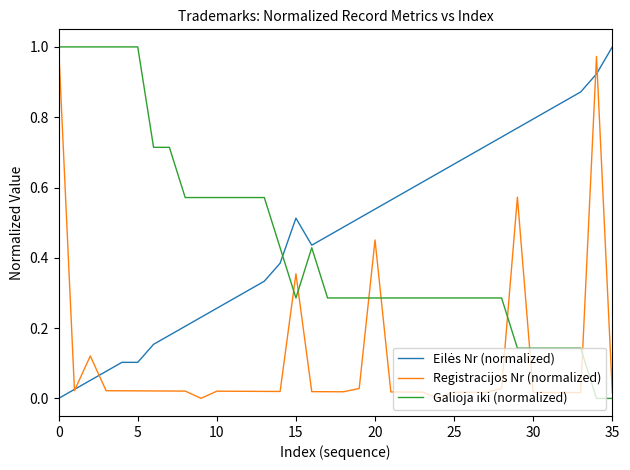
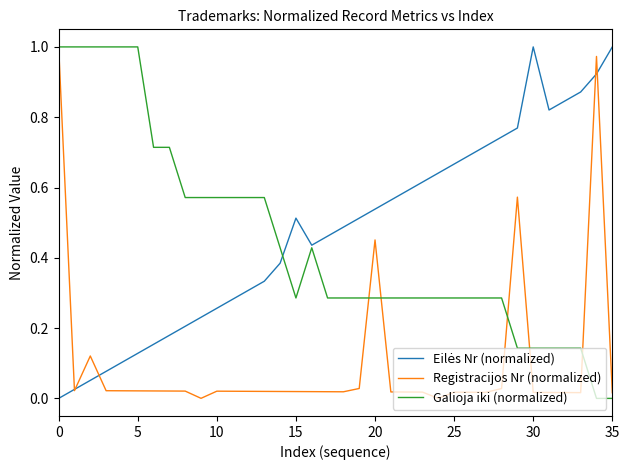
Eilės Nr (normalized), 5: 0.10 -> 0.13
Registracijos Nr (normalized), 15: 0.35 -> 0.02
Eilės Nr (normalized), 30: 0.79 -> 1.00
